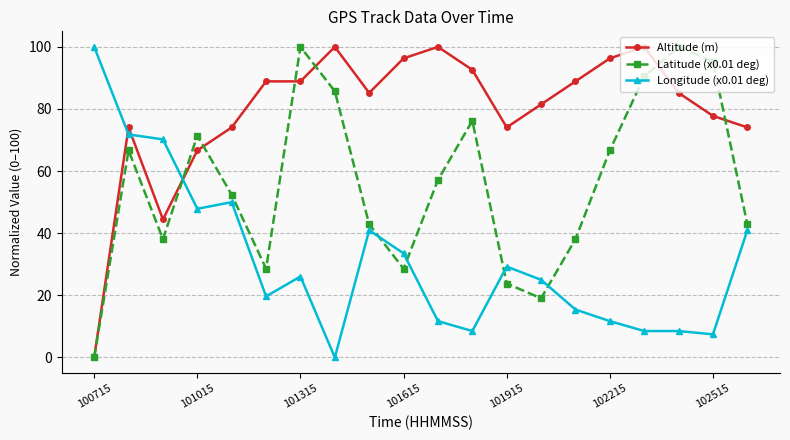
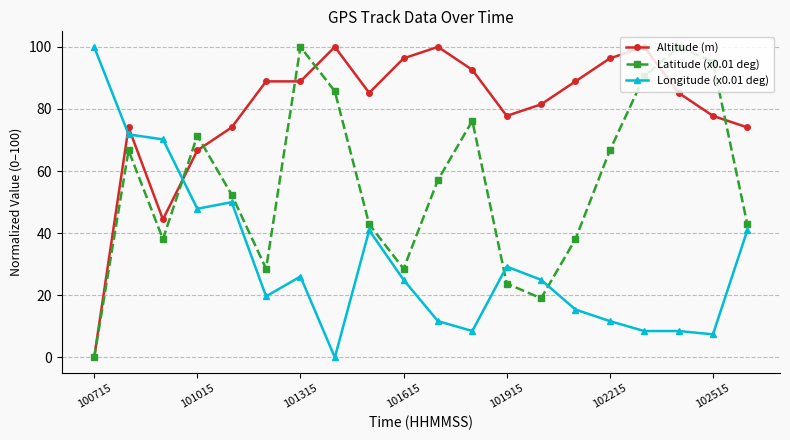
Longitude (x0.01 deg), 101615: 34 -> 25
Altitude (m), 101915: 74 -> 78
